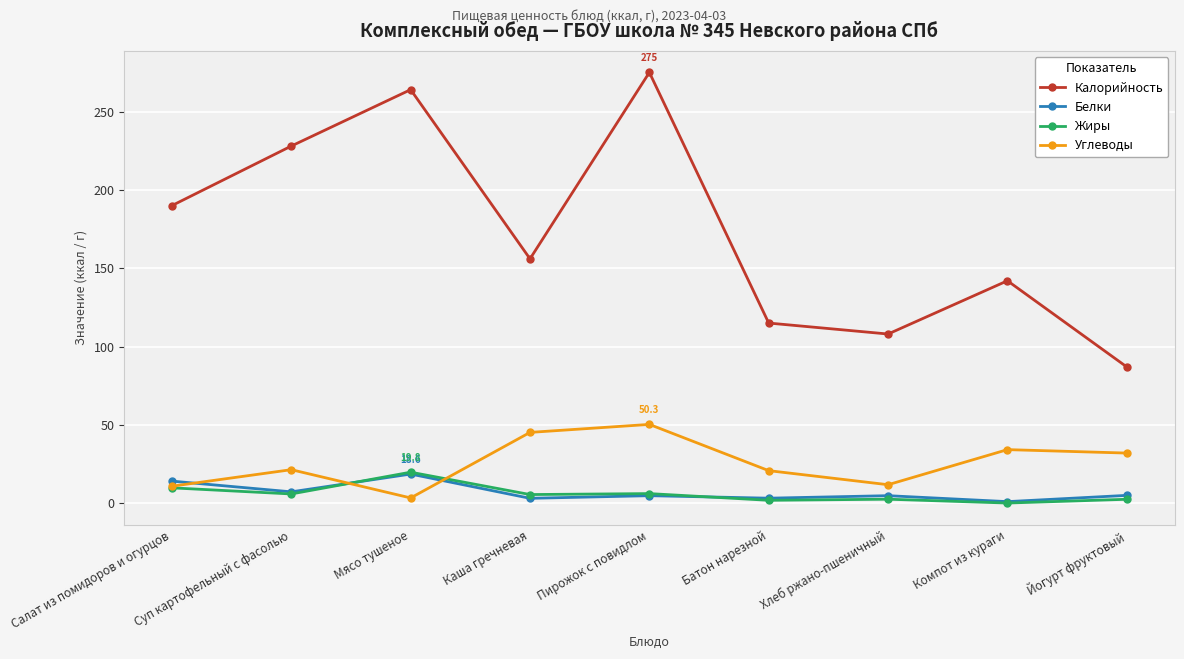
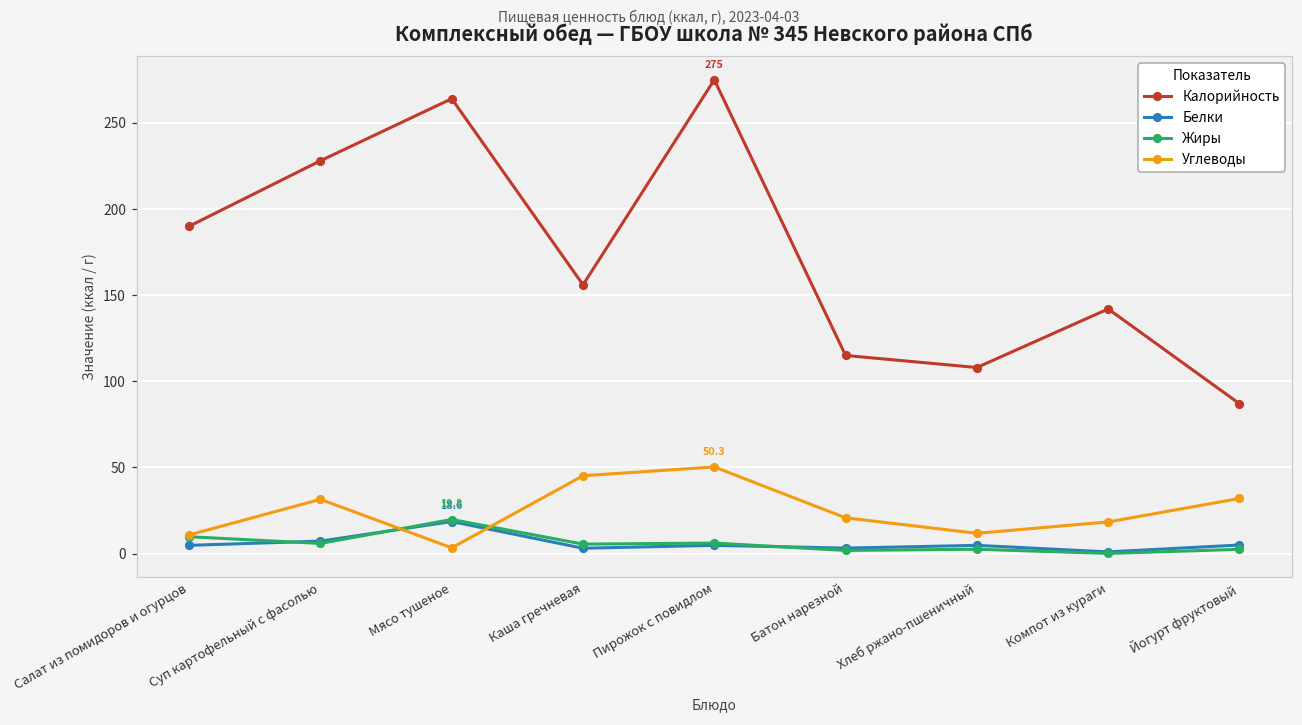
Белки, Салат из помидоров и огурцов: 14 -> 5
Углеводы, Суп картофельный с фасолью: 21 -> 32
Углеводы, Компот из кураги: 34 -> 18
